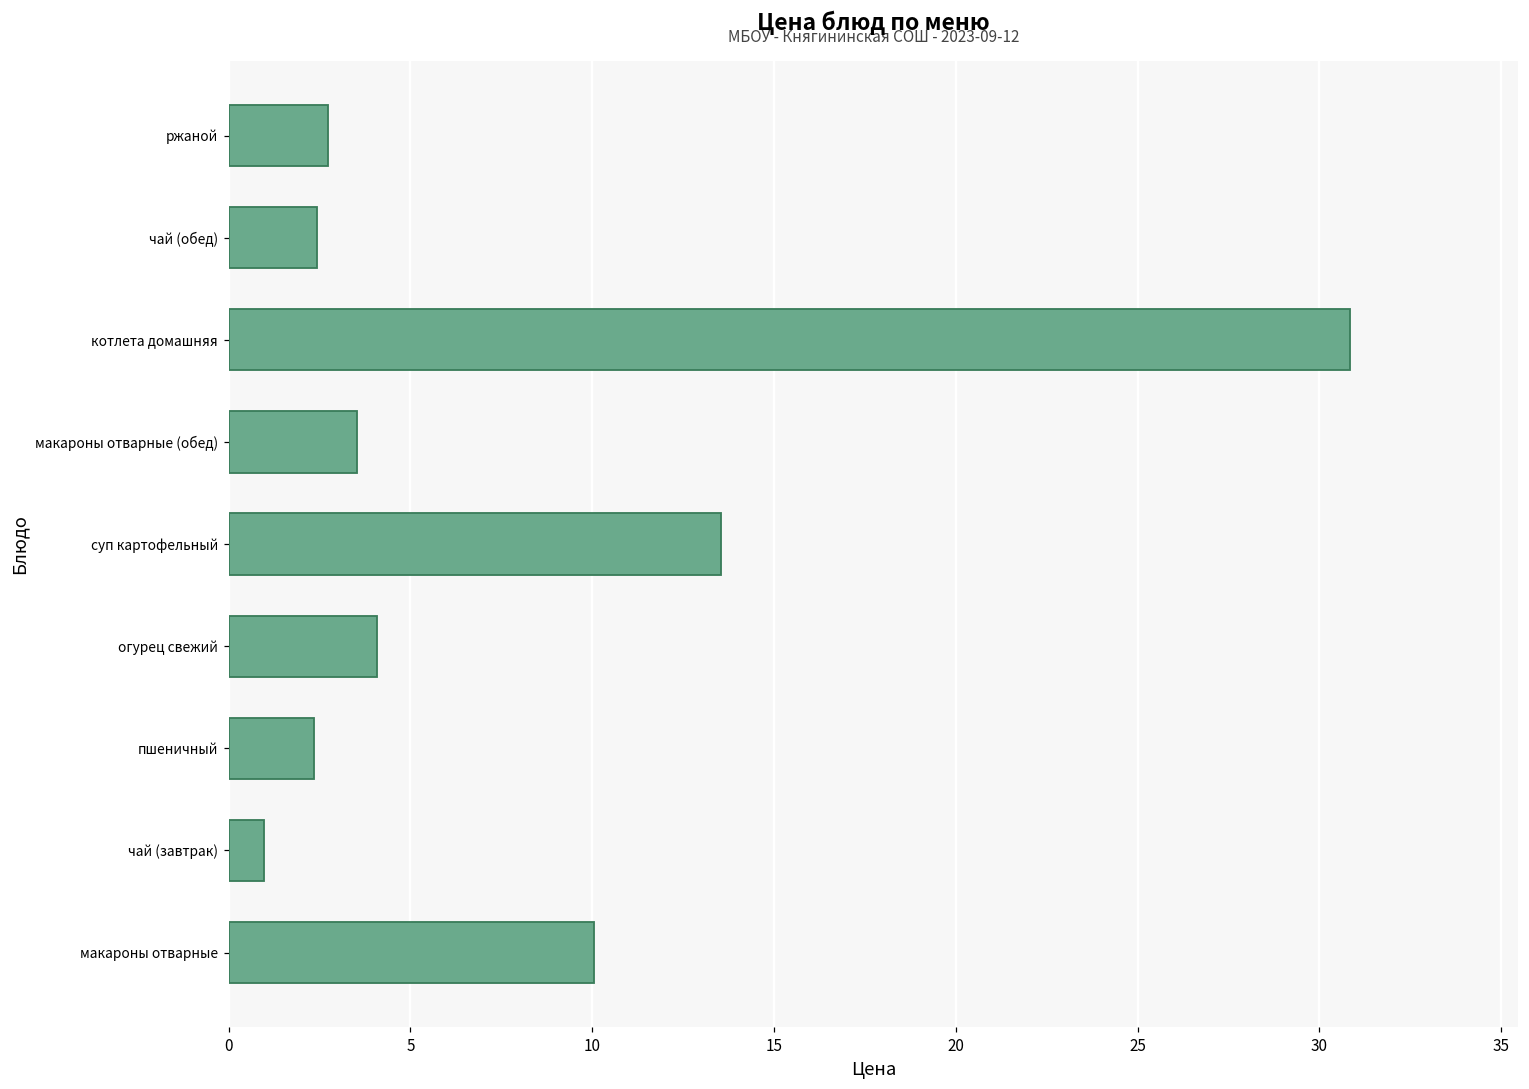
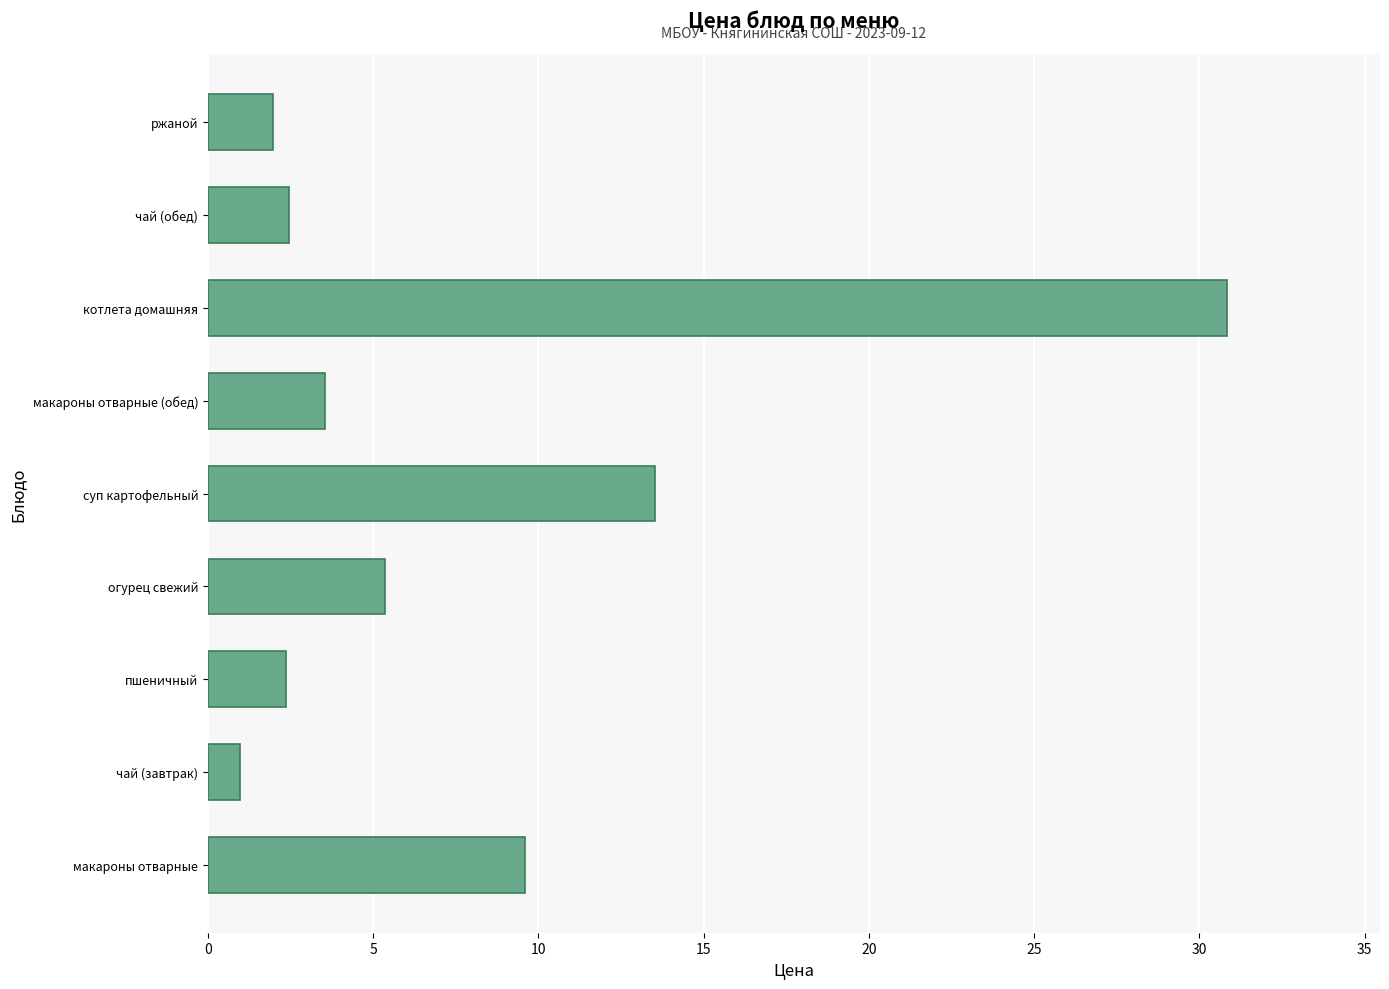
ржаной: 2.7 -> 2.0
огурец свежий: 4.1 -> 5.4
макароны отварные: 10.0 -> 9.6
